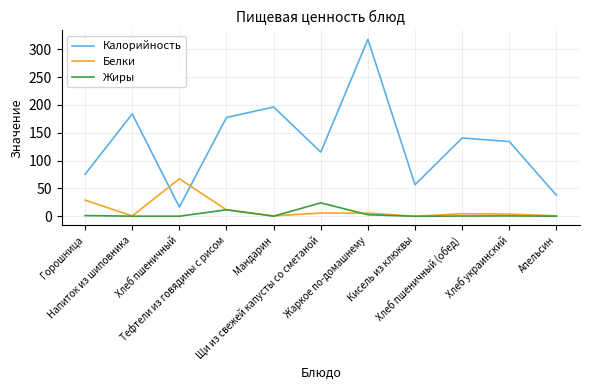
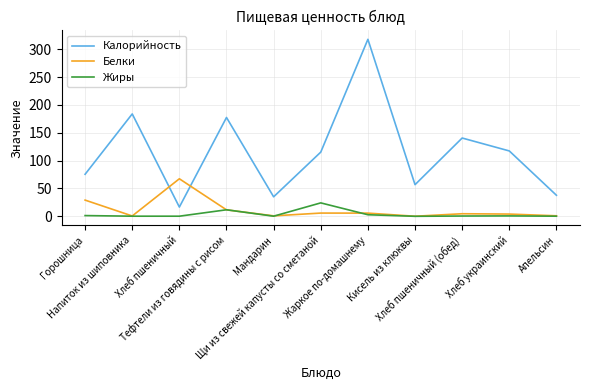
Калорийность, Мандарин: 200 -> 40
Калорийность, Хлеб украинский: 130 -> 120
